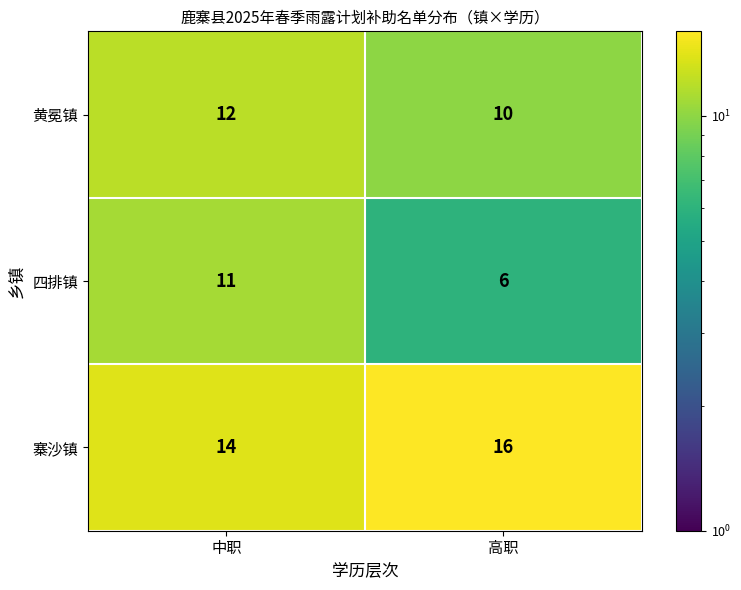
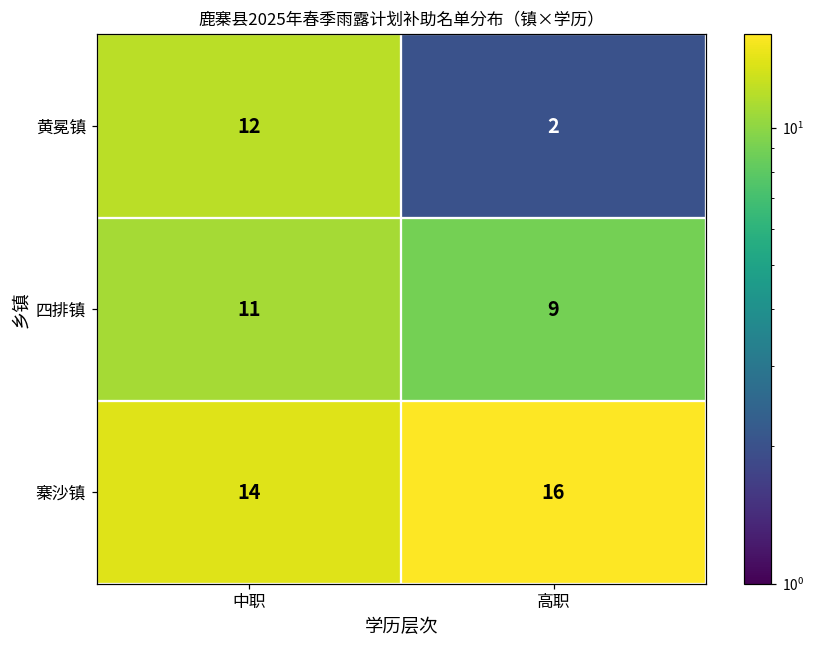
黄冕镇, 高职: 10 -> 2
四排镇, 高职: 6 -> 9
